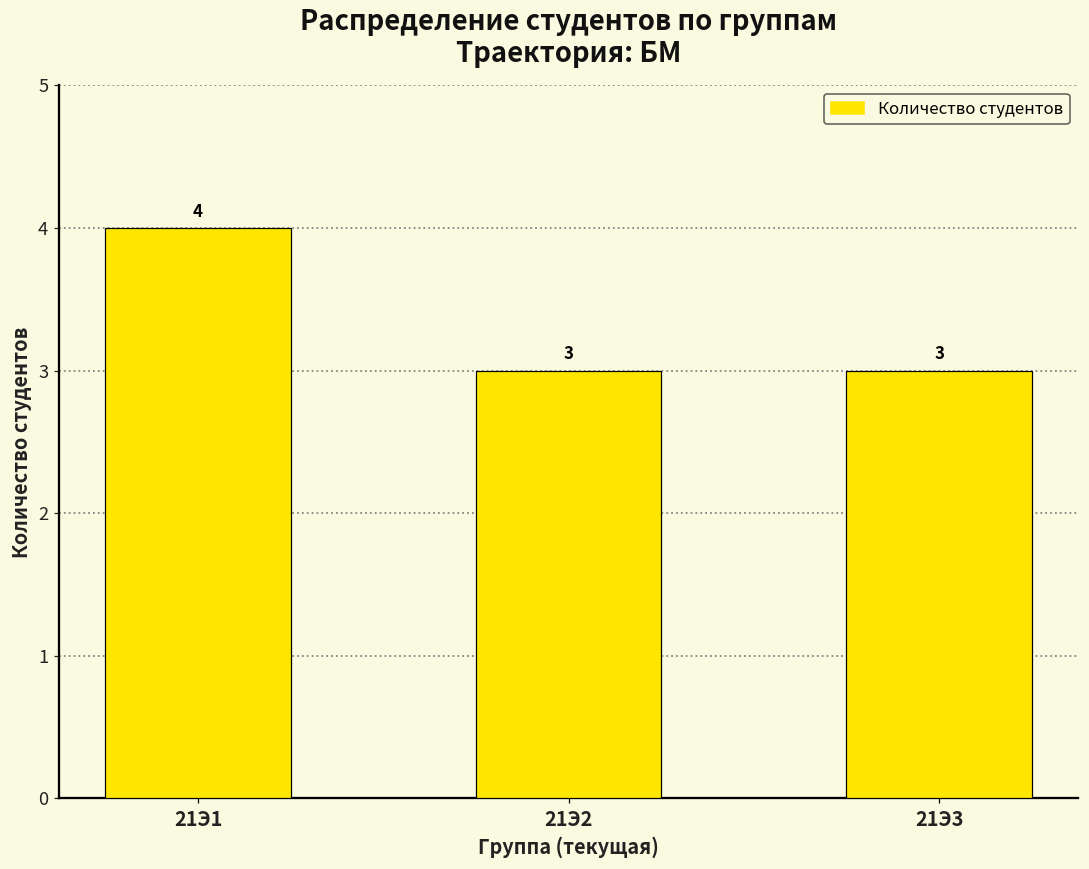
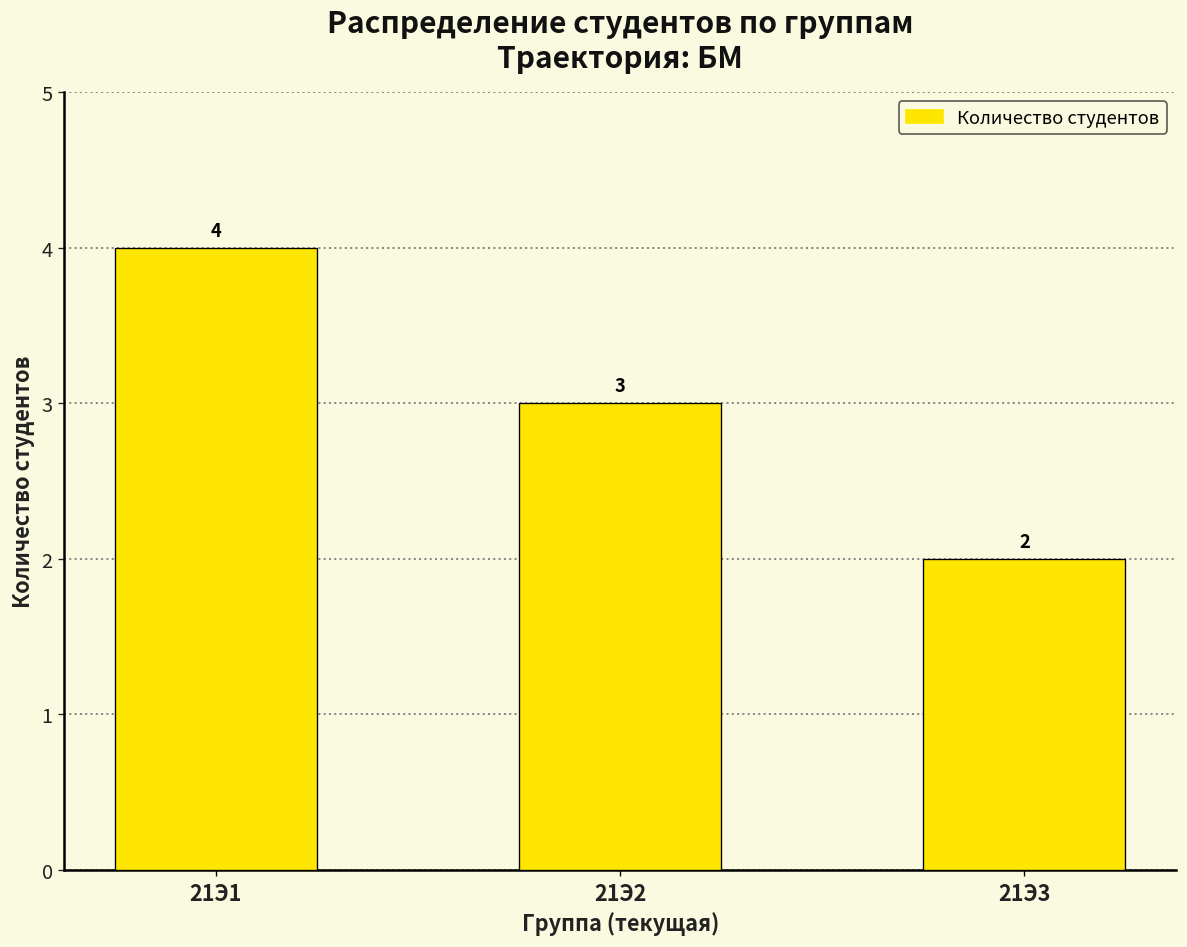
21Э3: 3 -> 2
